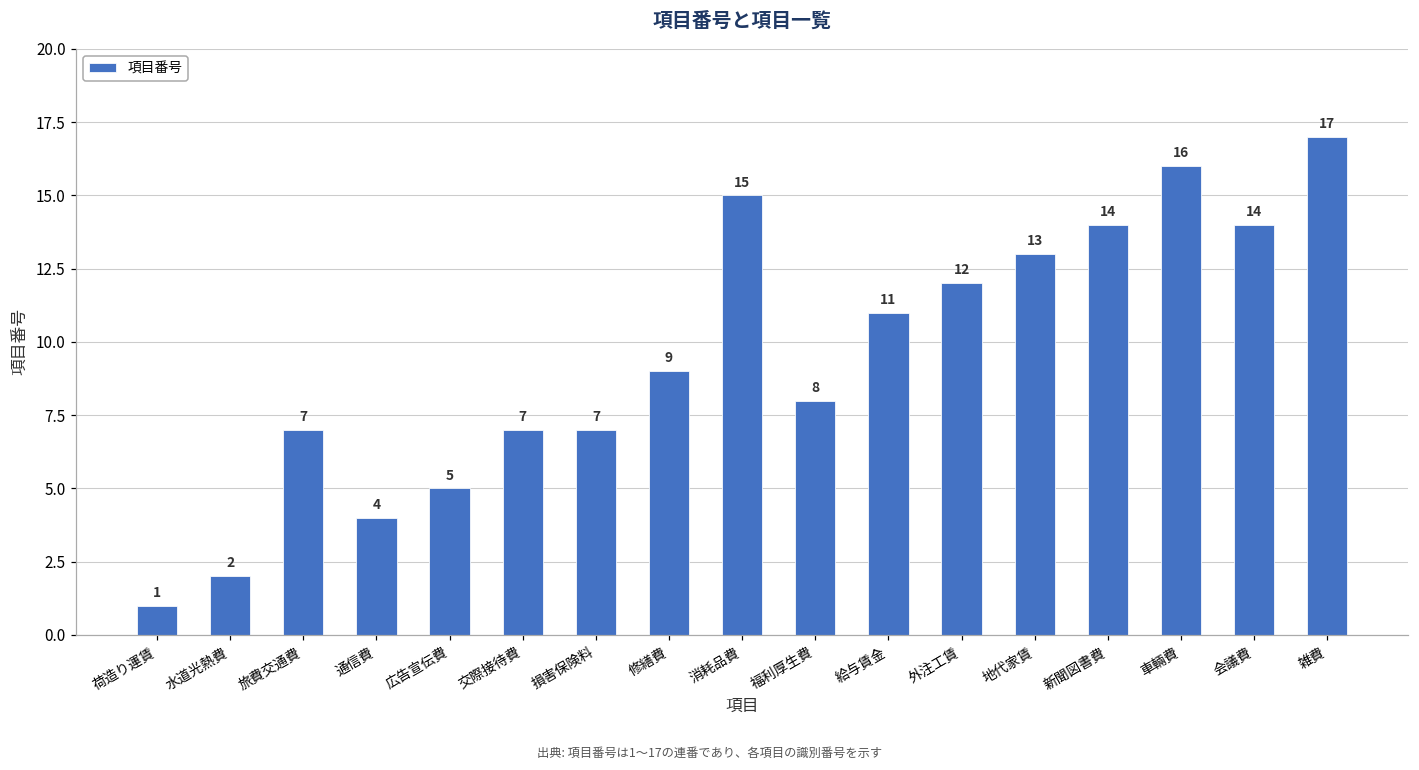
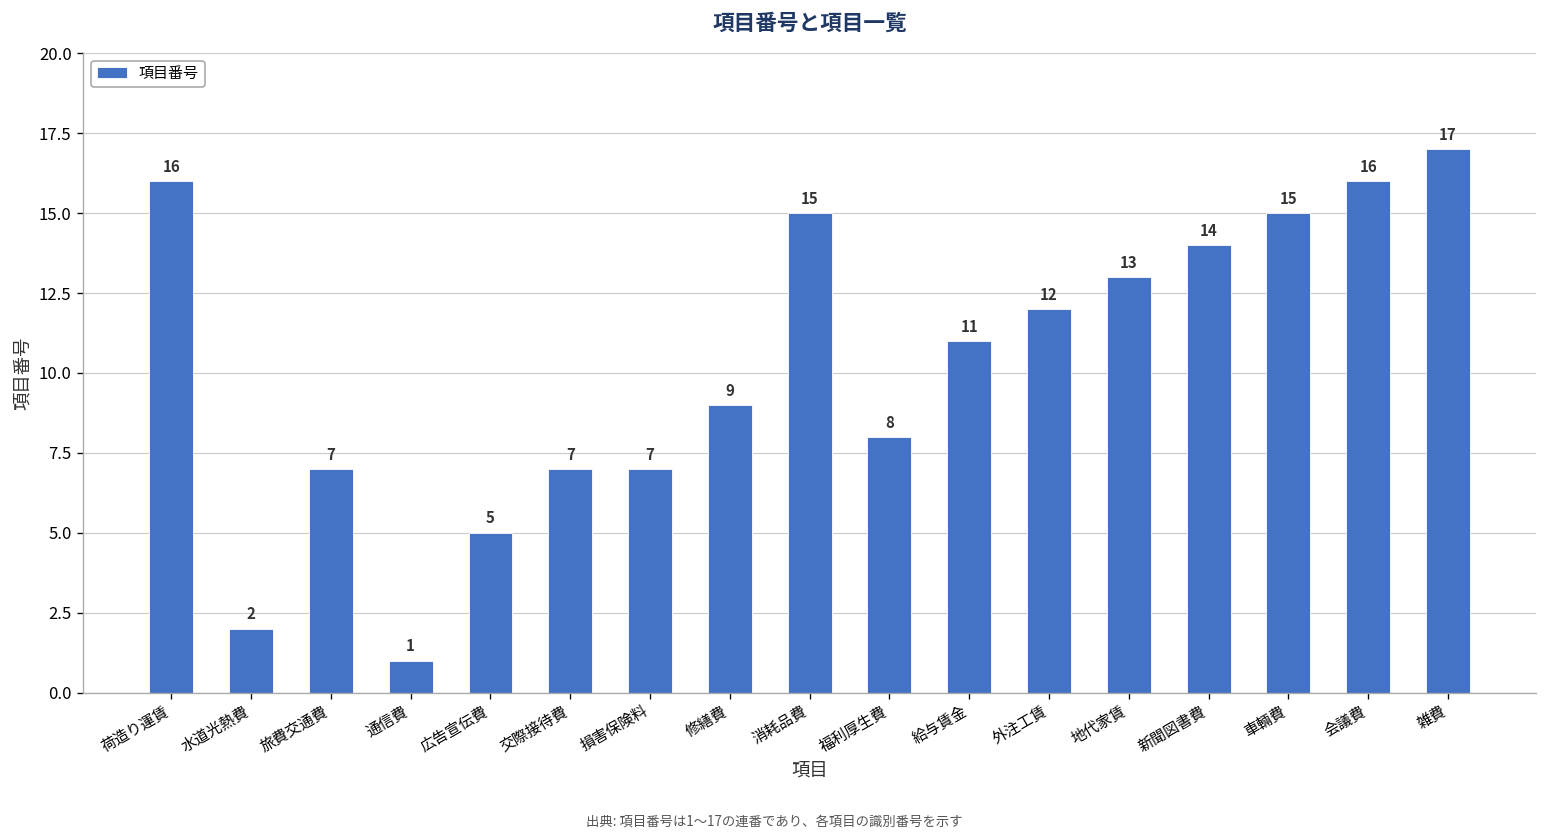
荷造り運賃: 1 -> 16
通信費: 4 -> 1
車輛費: 16 -> 15
会議費: 14 -> 16
